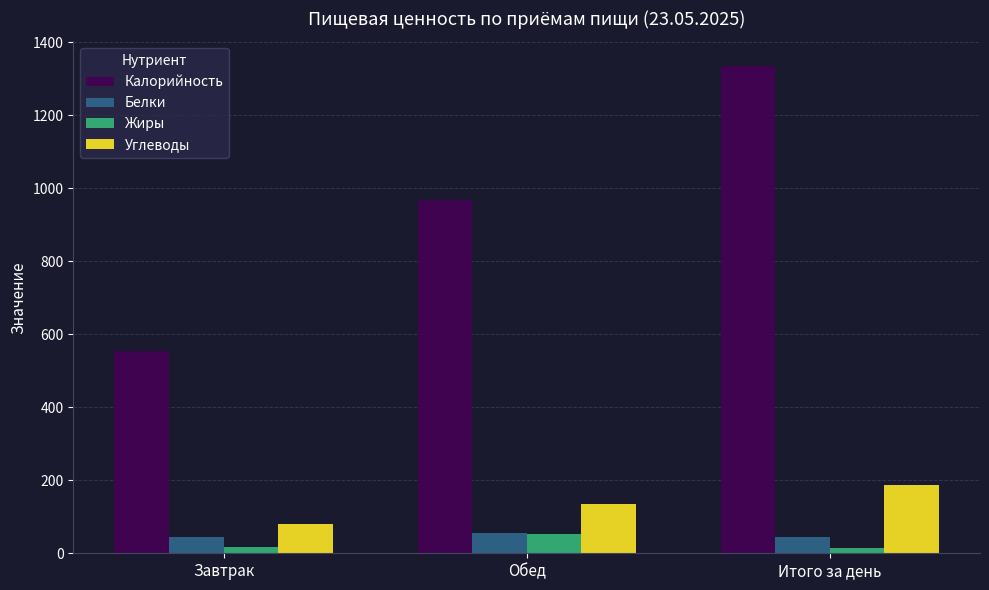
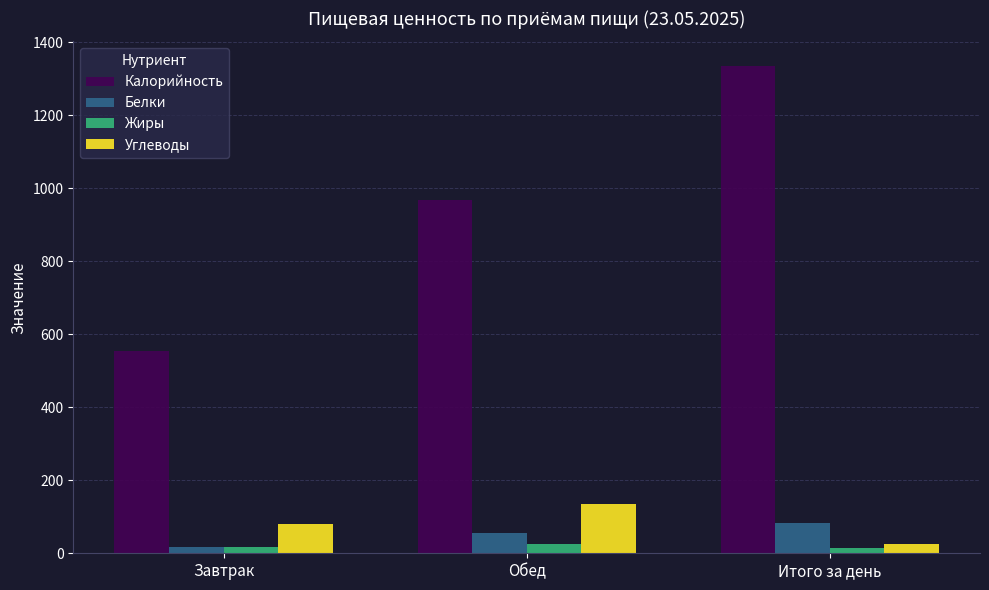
Белки, Завтрак: 50 -> 20
Жиры, Обед: 50 -> 30
Белки, Итого за день: 40 -> 80
Углеводы, Итого за день: 190 -> 30
